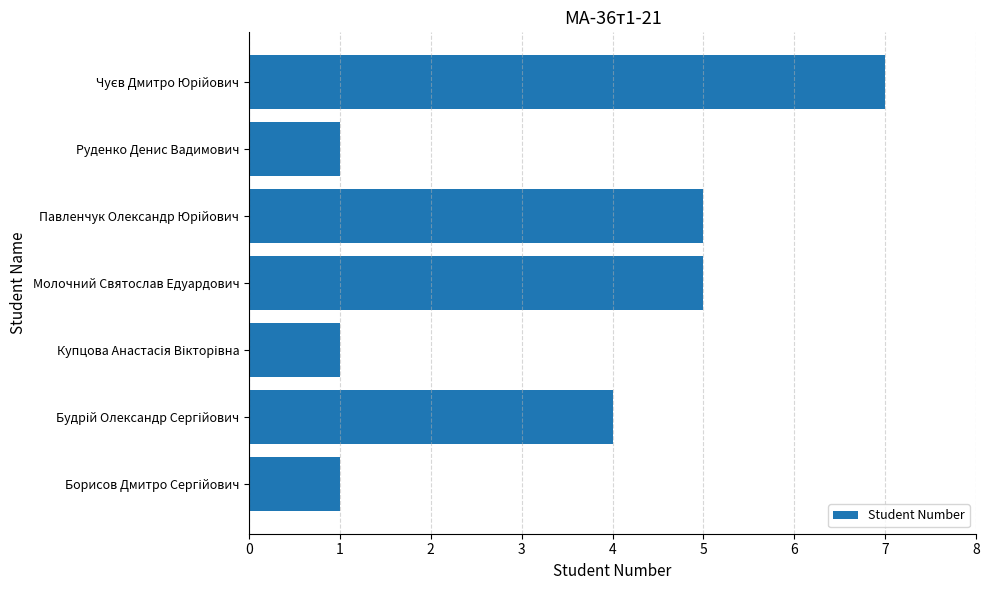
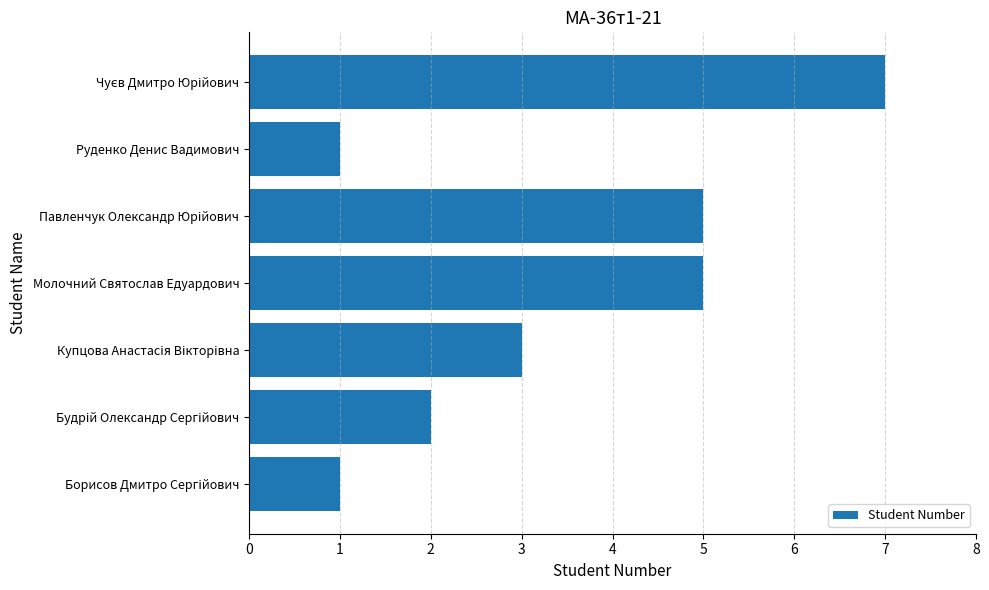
Купцова Анастасія Вікторівна: 1 -> 3
Будрій Олександр Сергійович: 4 -> 2
